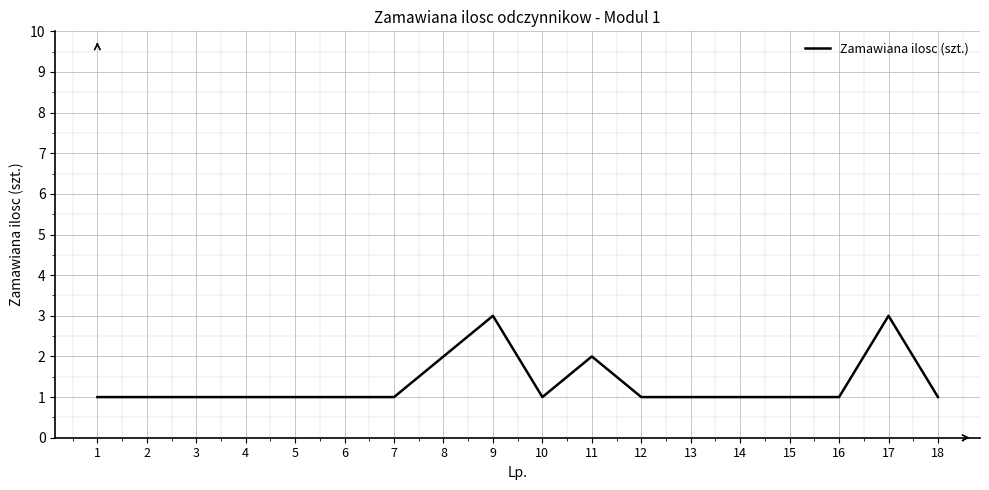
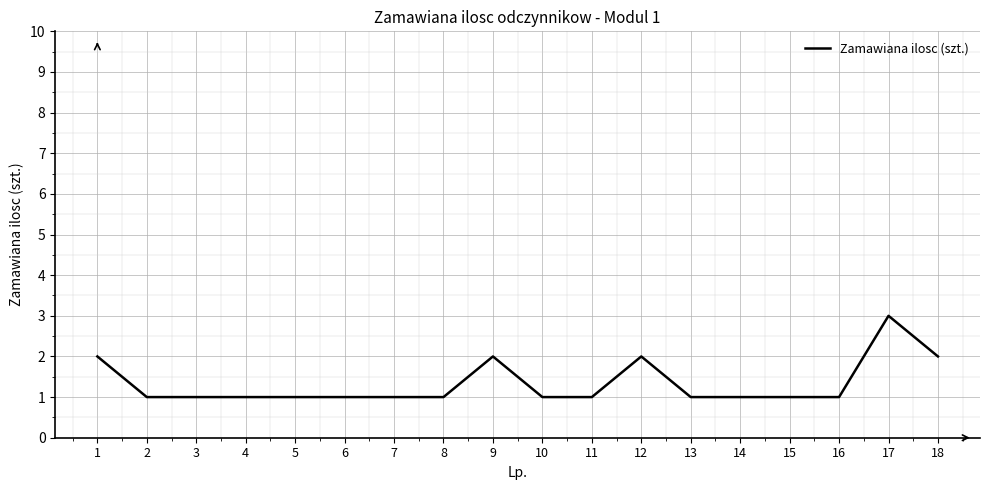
1: 1 -> 2
8: 2 -> 1
9: 3 -> 2
11: 2 -> 1
12: 1 -> 2
18: 1 -> 2
